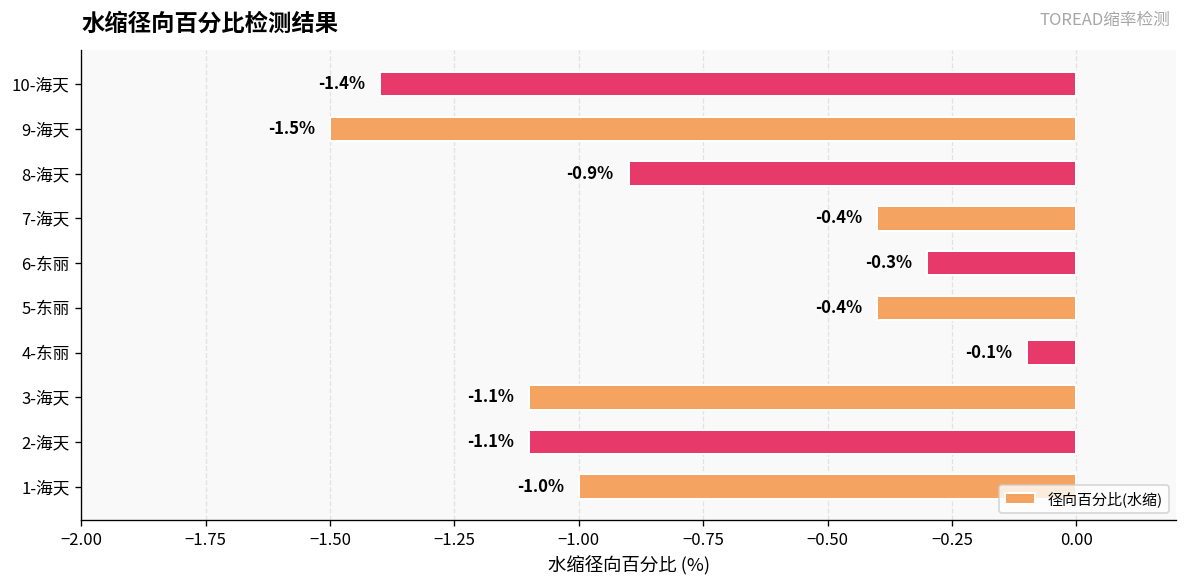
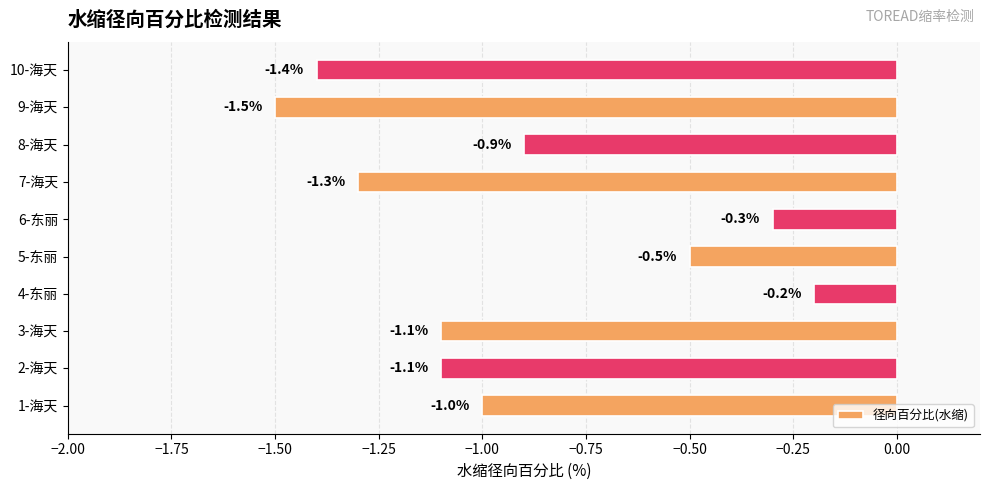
7-海天: -0.4% -> -1.3%
5-东丽: -0.4% -> -0.5%
4-东丽: -0.1% -> -0.2%
